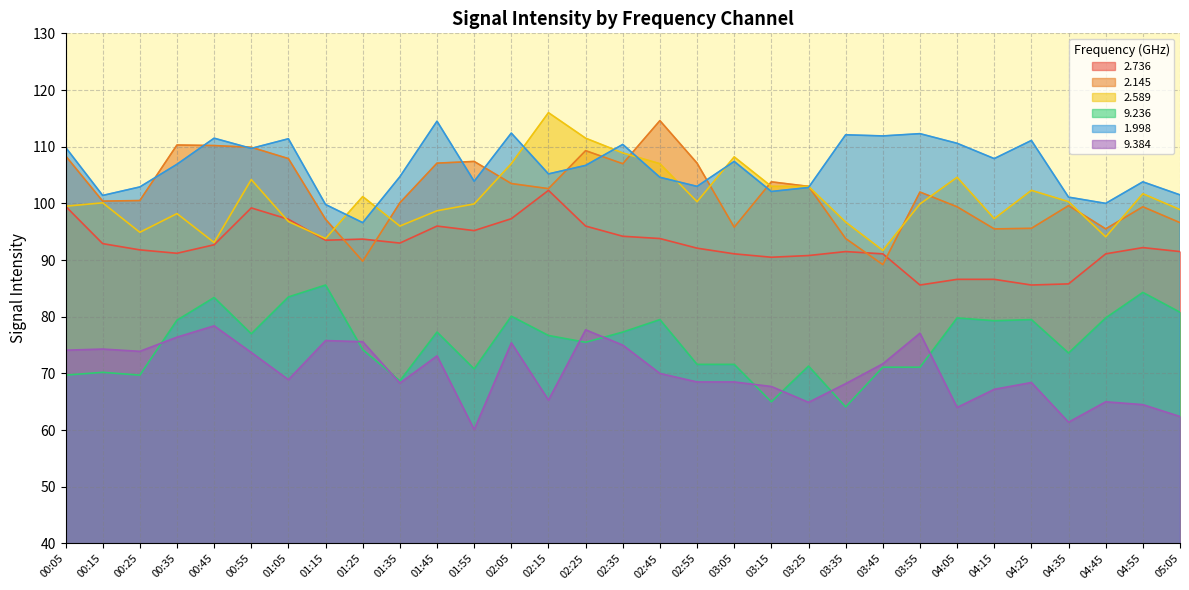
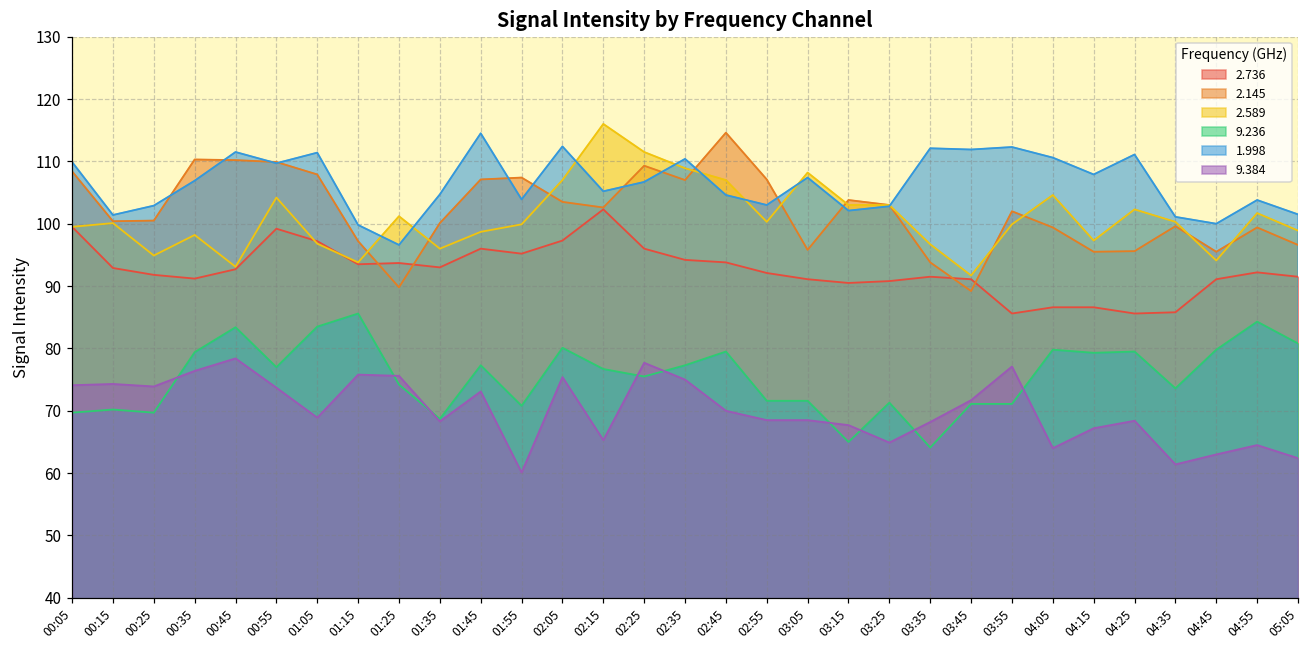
9.384, 04:45: 65 -> 63
